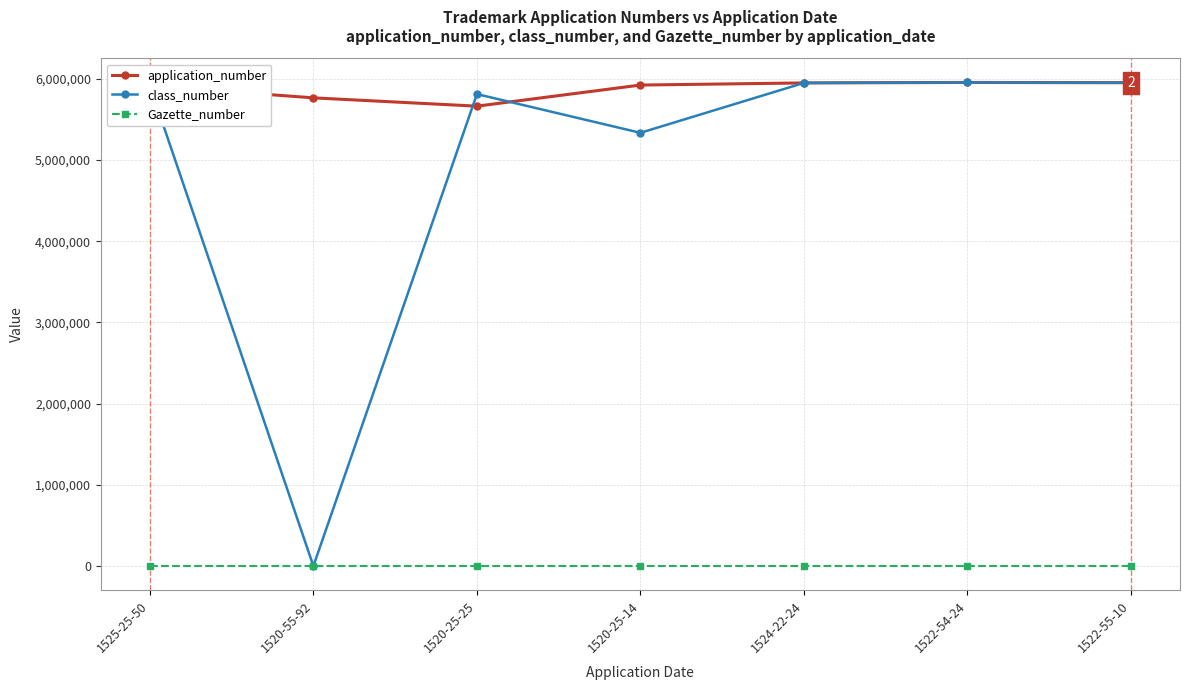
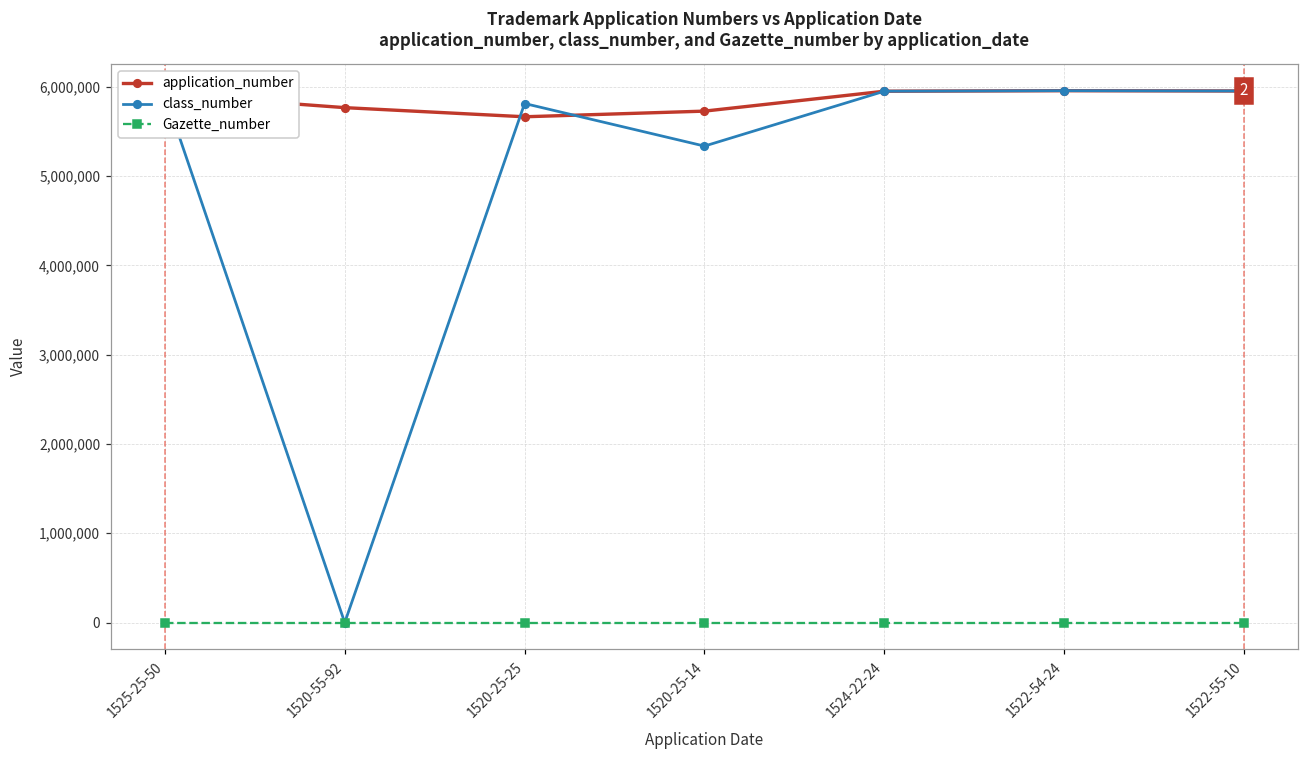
application_number, 1520-25-14: 5,900,000 -> 5,700,000
